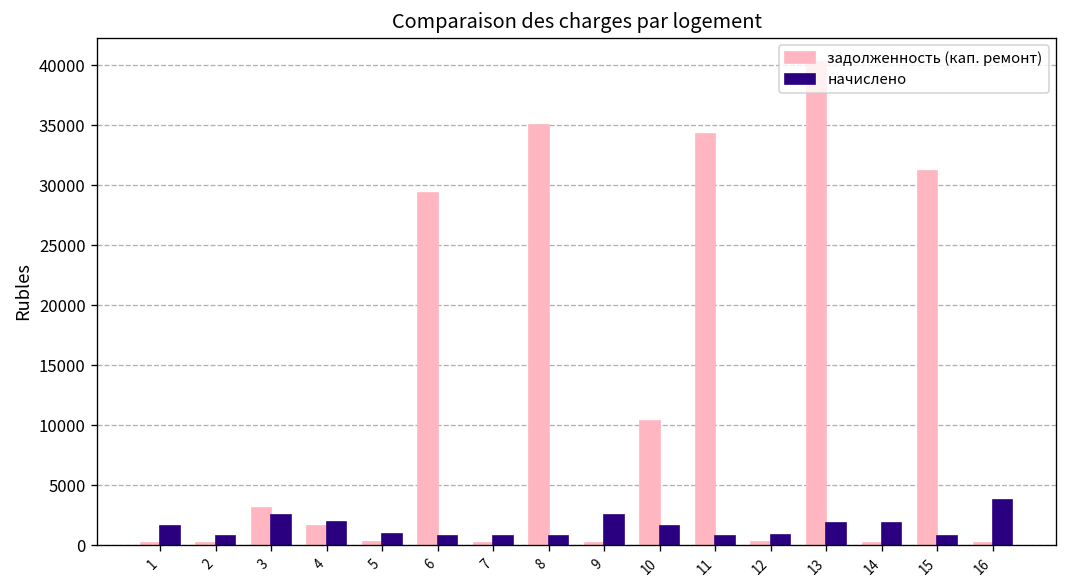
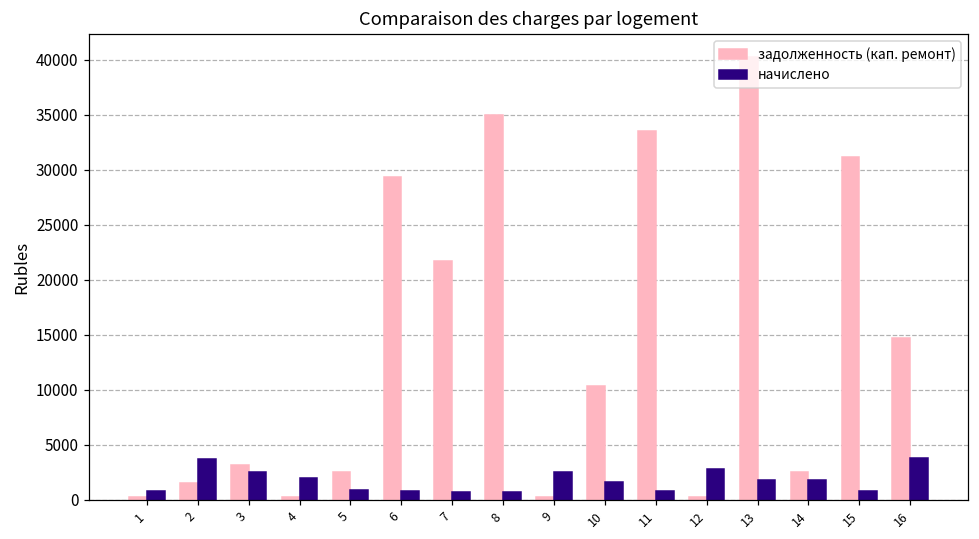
начислено, 1: 1600 -> 800
задолженность (кап. ремонт), 2: 200 -> 1500
начислено, 2: 800 -> 3700
задолженность (кап. ремонт), 4: 1600 -> 300
задолженность (кап. ремонт), 5: 300 -> 2500
задолженность (кап. ремонт), 7: 200 -> 21700
задолженность (кап. ремонт), 11: 34300 -> 33500
начислено, 12: 900 -> 2800
задолженность (кап. ремонт), 14: 200 -> 2500
задолженность (кап. ремонт), 16: 200 -> 14700
